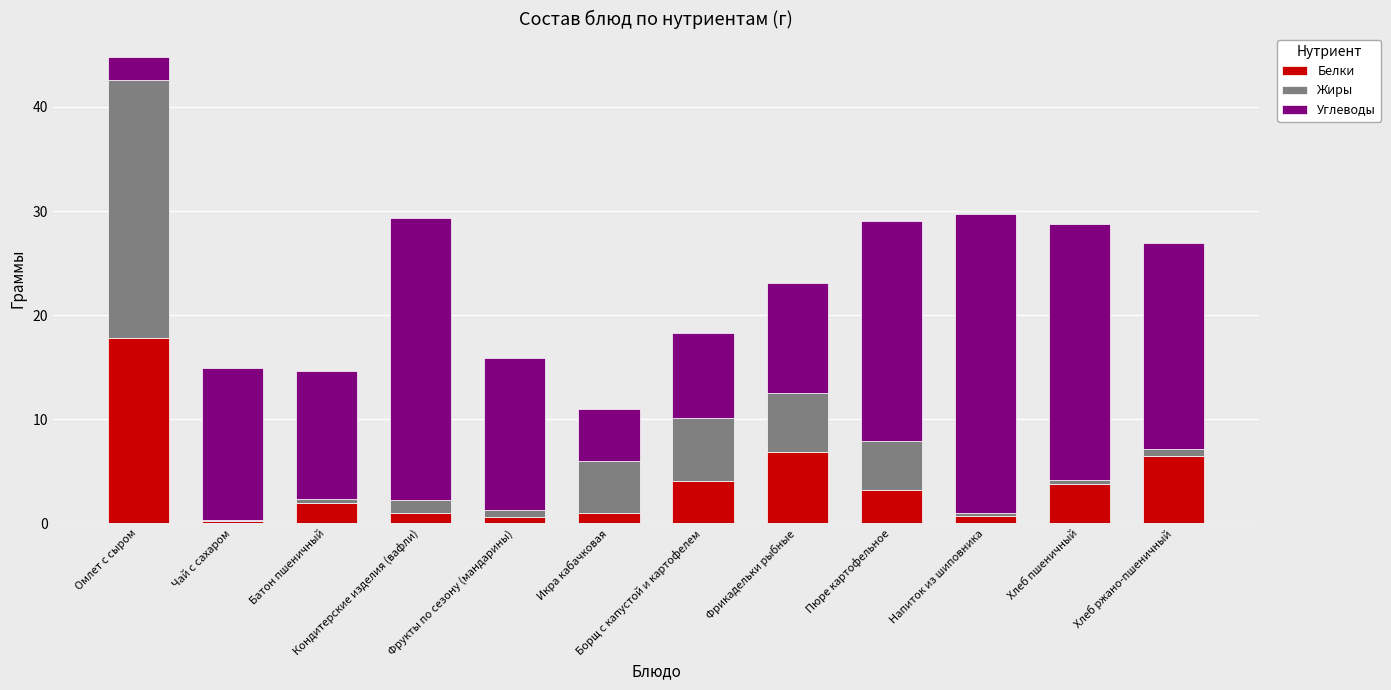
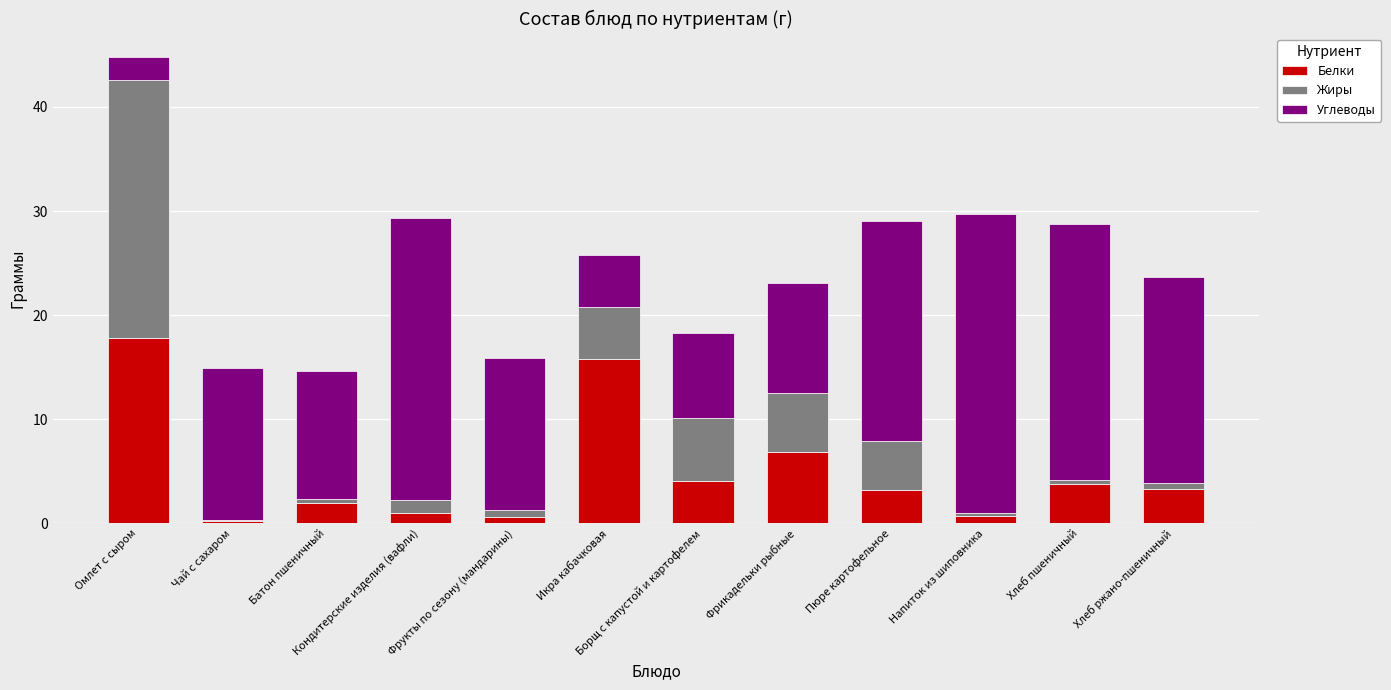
Белки, Икра кабачковая: 1.0 -> 15.8
Белки, Хлеб ржано-пшеничный: 6.5 -> 3.3
